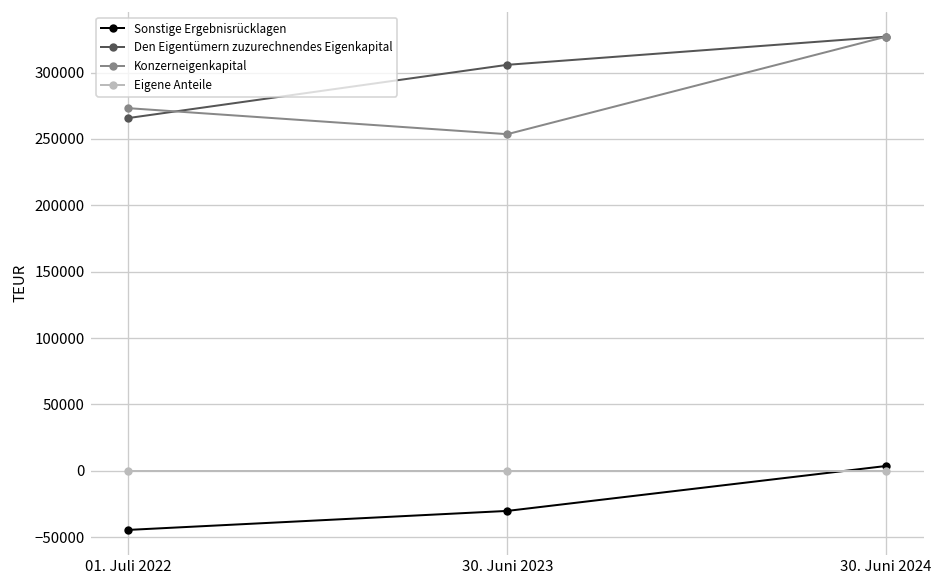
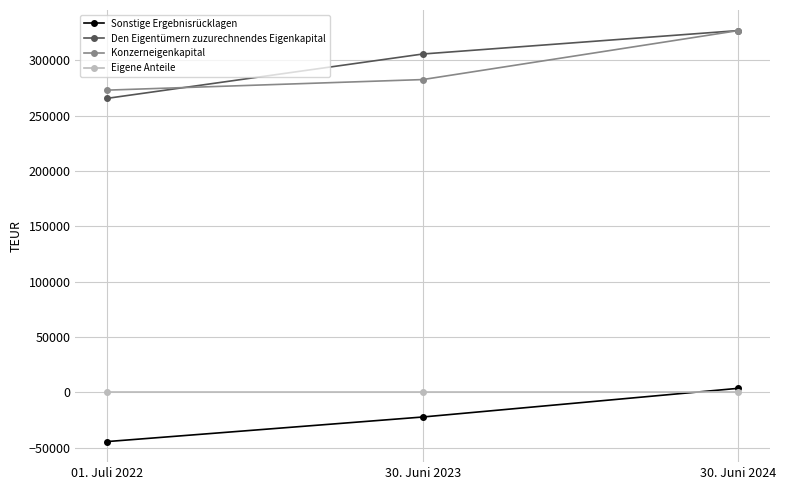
Sonstige Ergebnisrücklagen, 30. Juni 2023: -30000 -> -22000
Konzerneigenkapital, 30. Juni 2023: 254000 -> 283000
